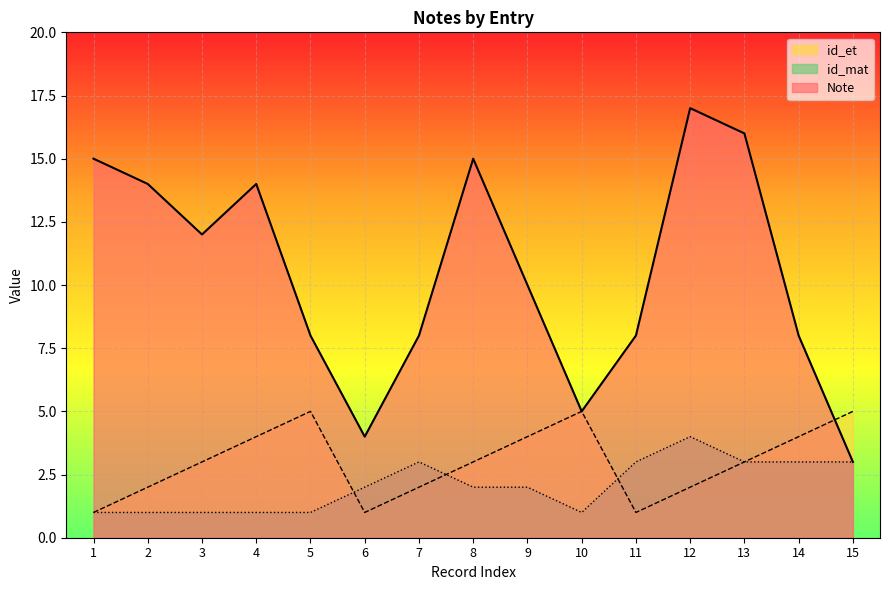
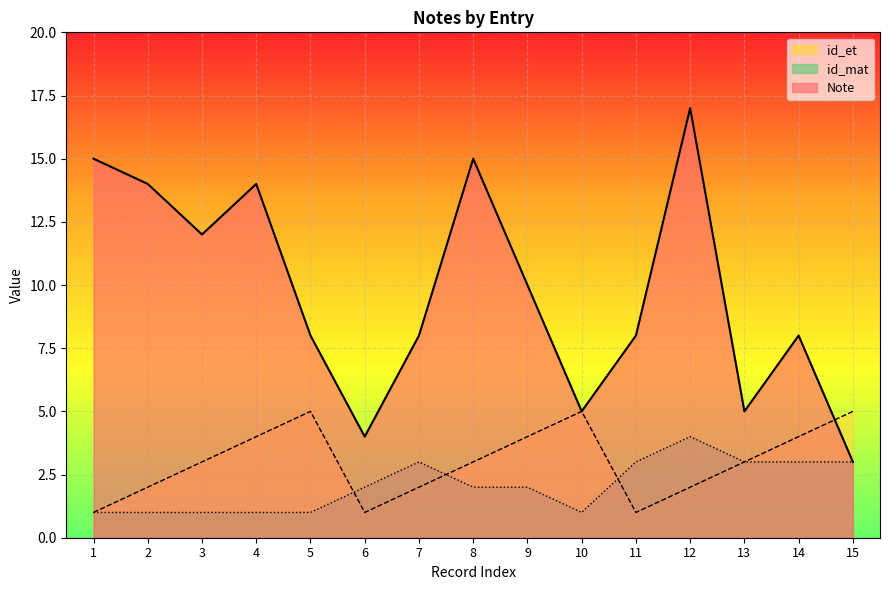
Note, 13: 16 -> 5
